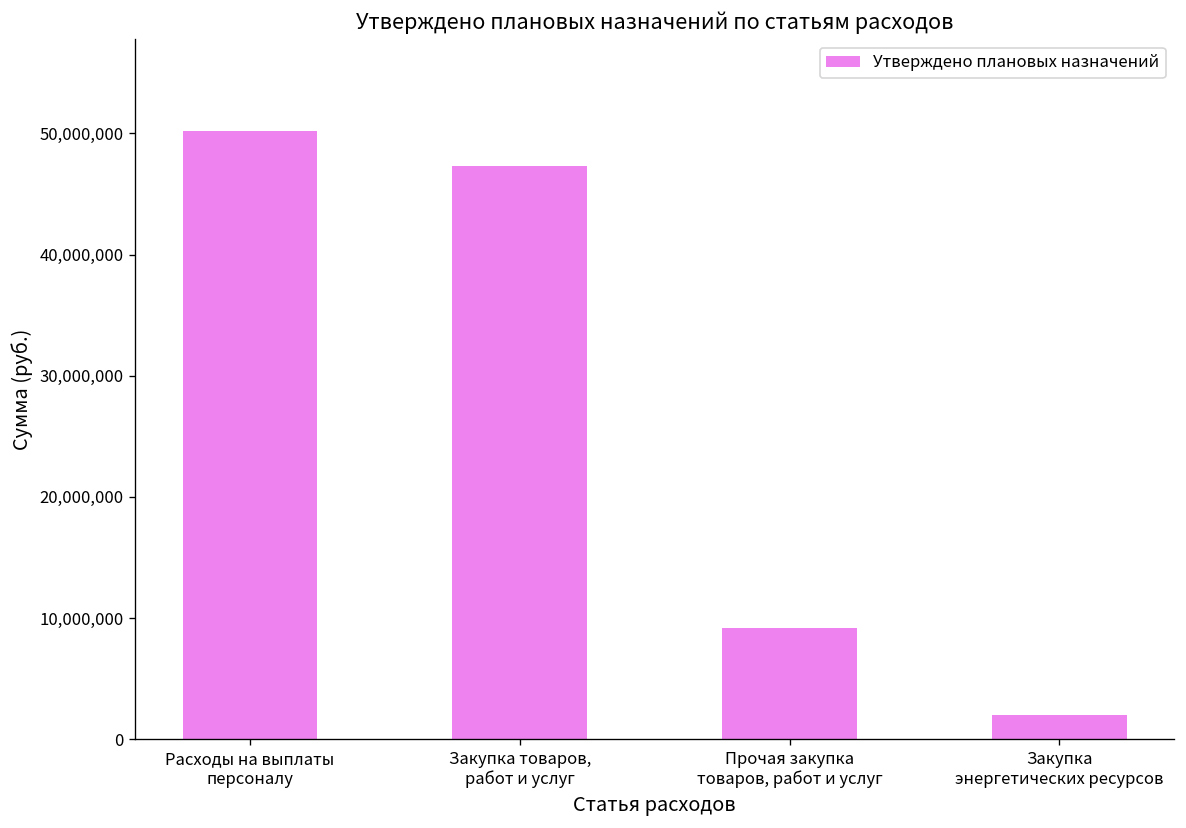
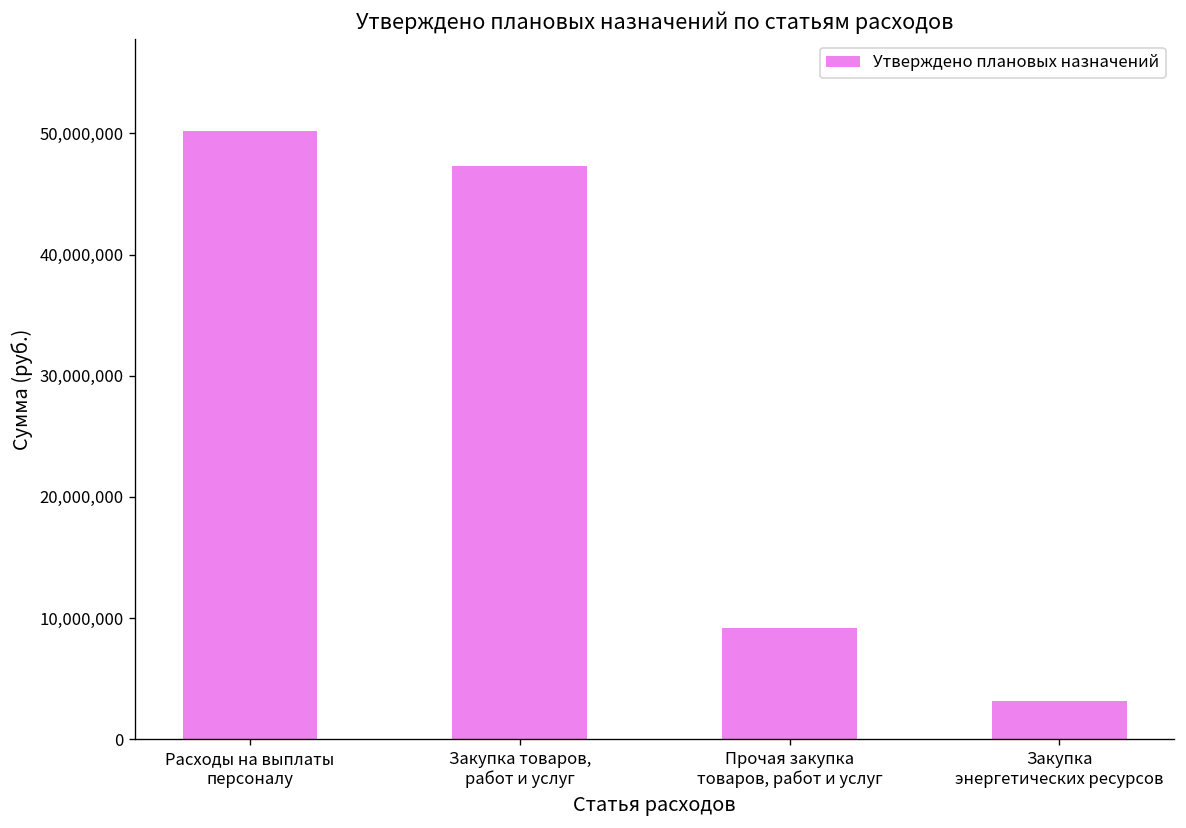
Закупка энергетических ресурсов: 2,000,000 -> 3,200,000
